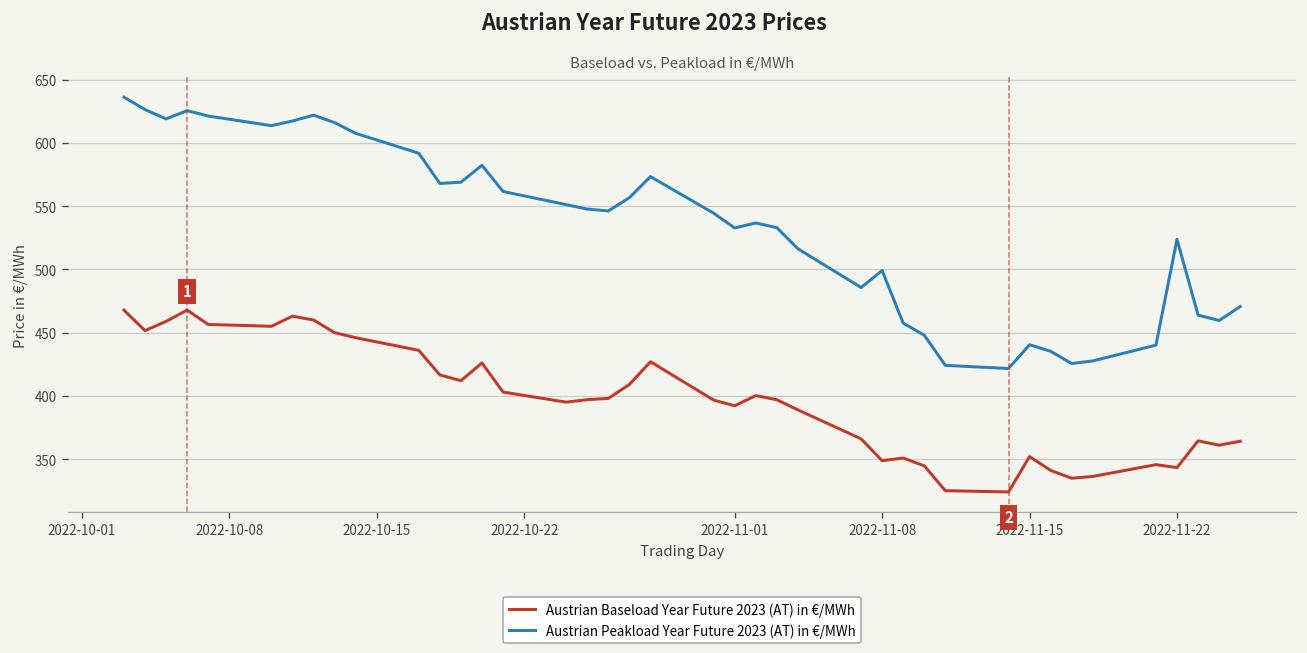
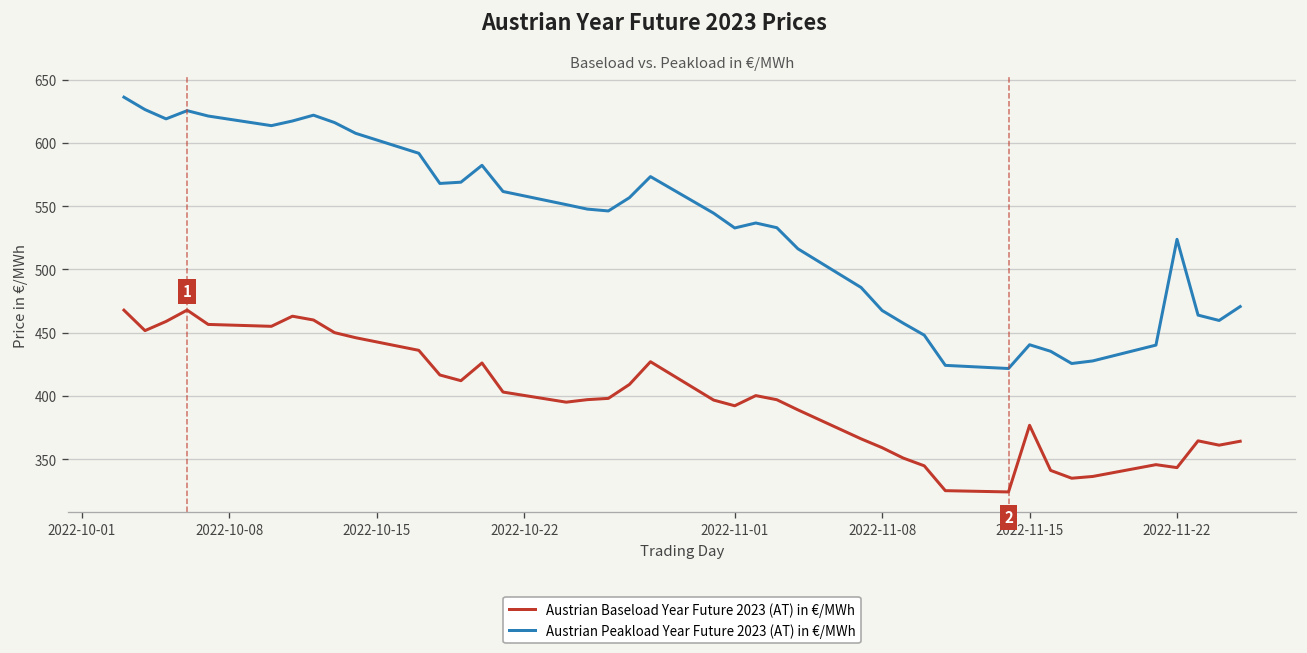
Austrian Baseload Year Future 2023 (AT) in €/MWh, 2022-11-08: 349 -> 359
Austrian Peakload Year Future 2023 (AT) in €/MWh, 2022-11-08: 499 -> 468
Austrian Baseload Year Future 2023 (AT) in €/MWh, 2022-11-15: 352 -> 377
